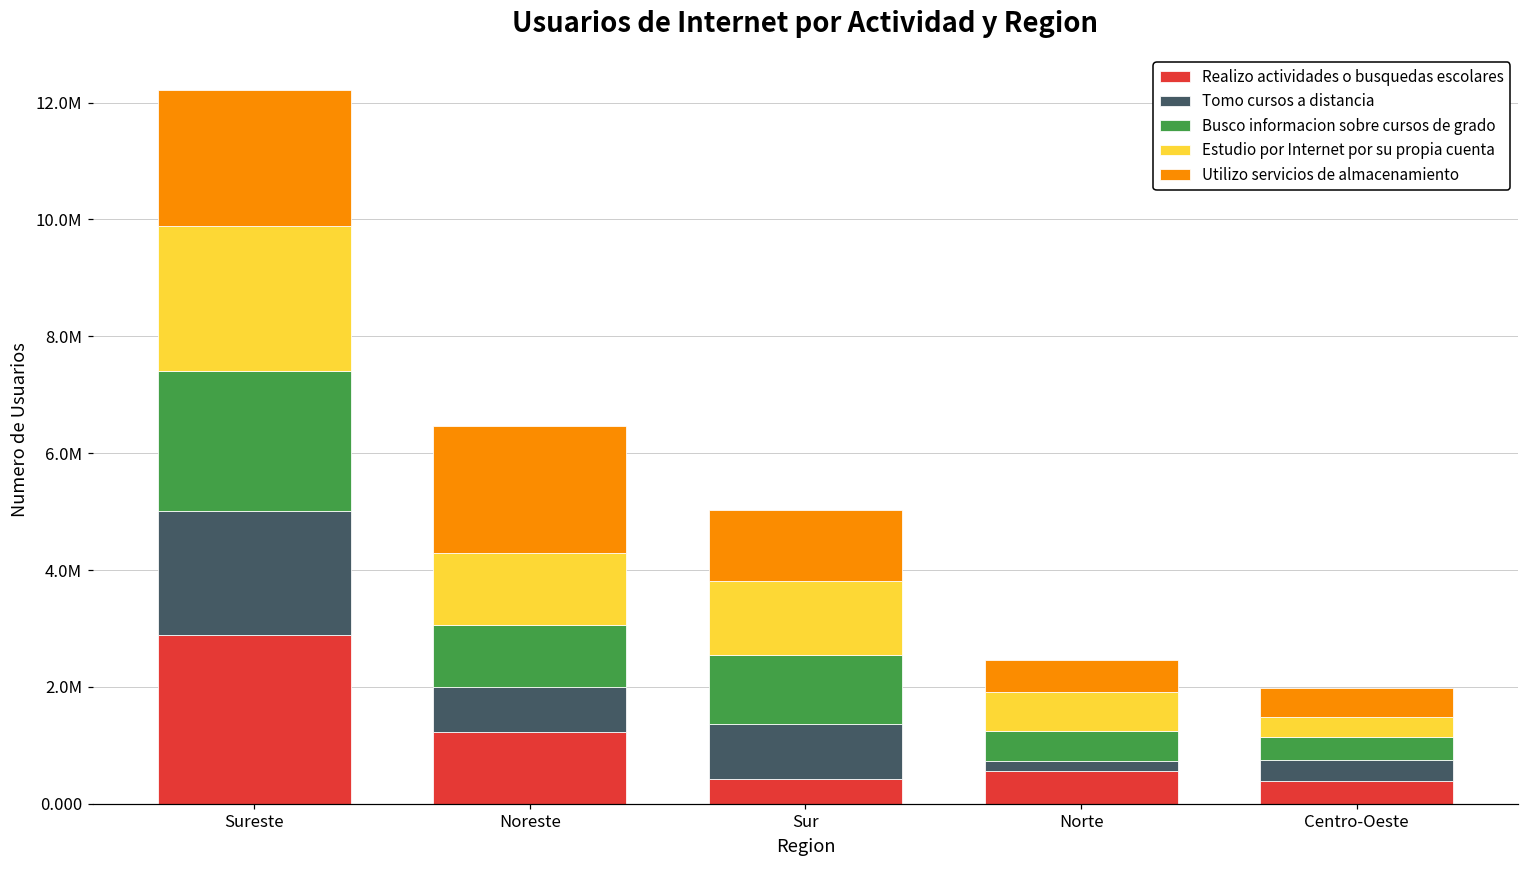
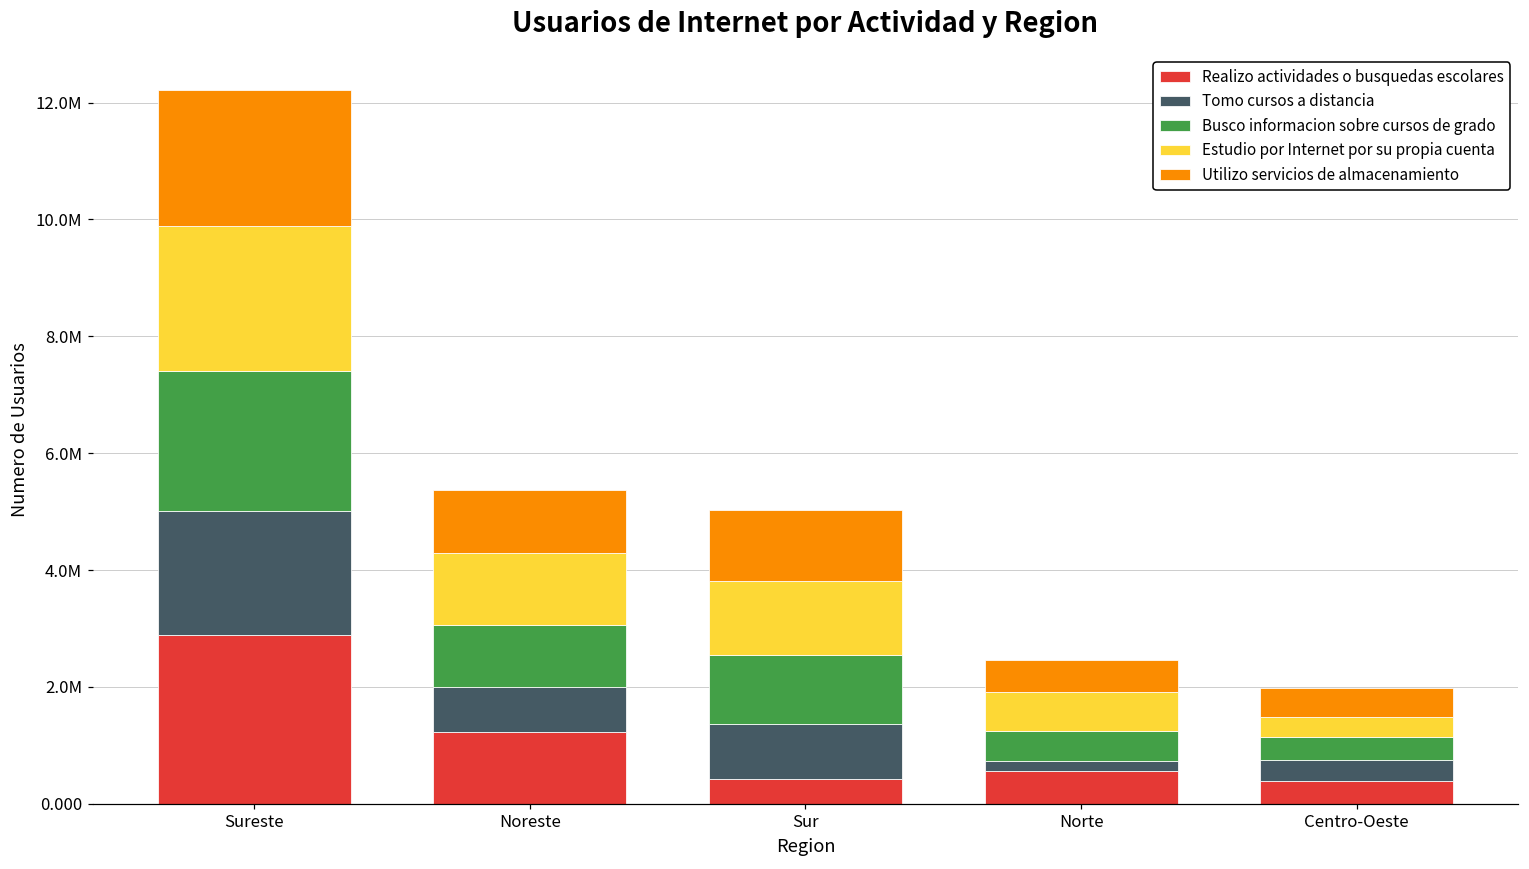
Utilizo servicios de almacenamiento, Noreste: 2200000 -> 1100000
